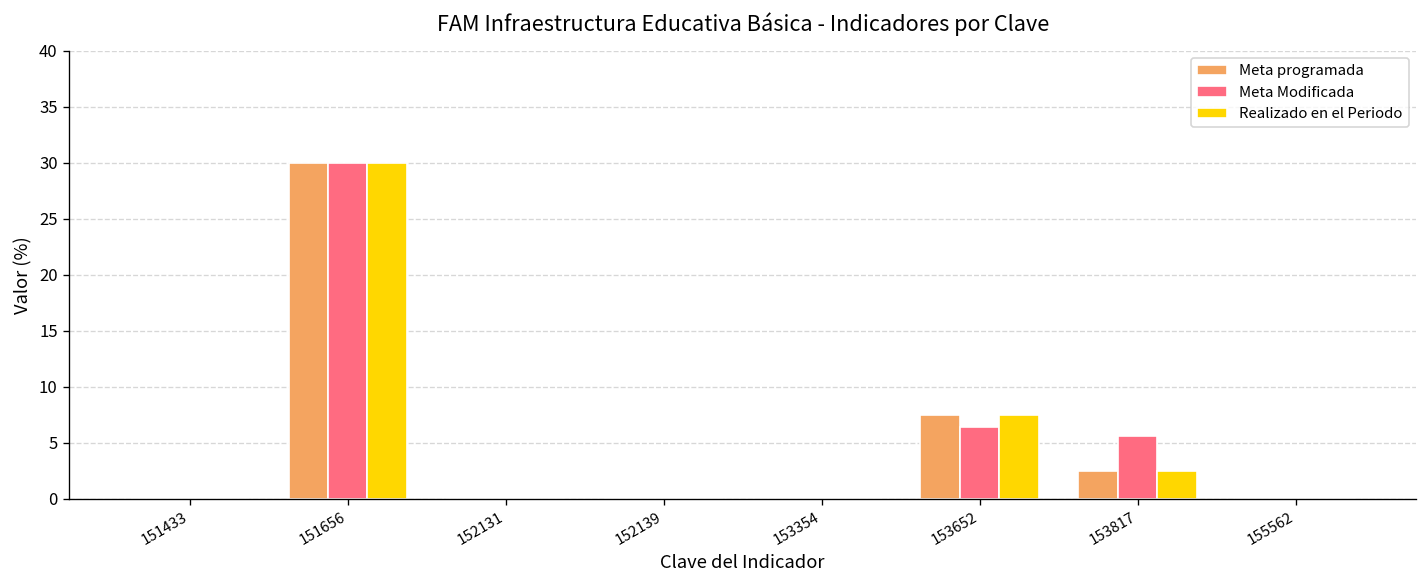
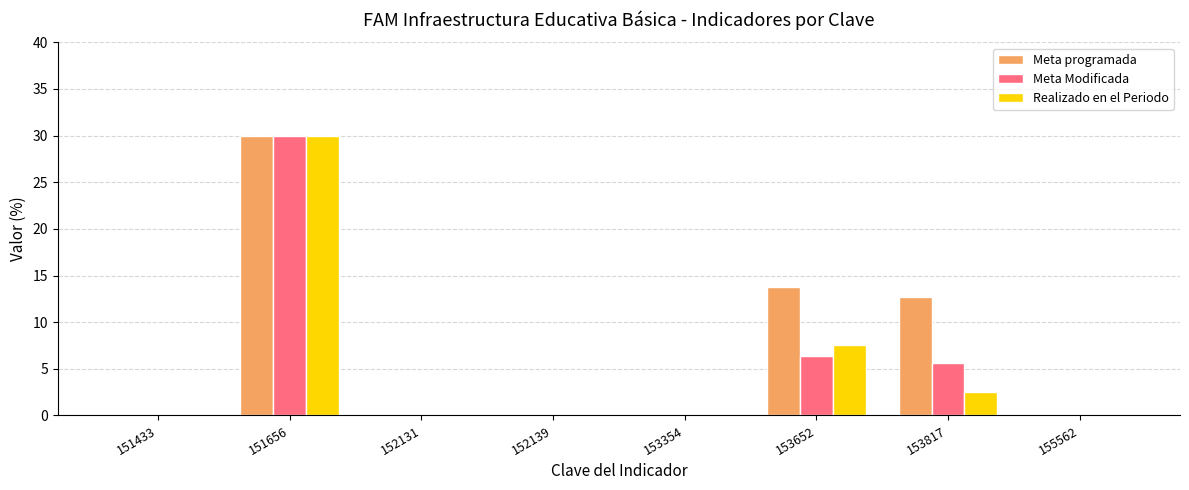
Meta programada, 153652: 8 -> 14
Meta programada, 153817: 3 -> 13
